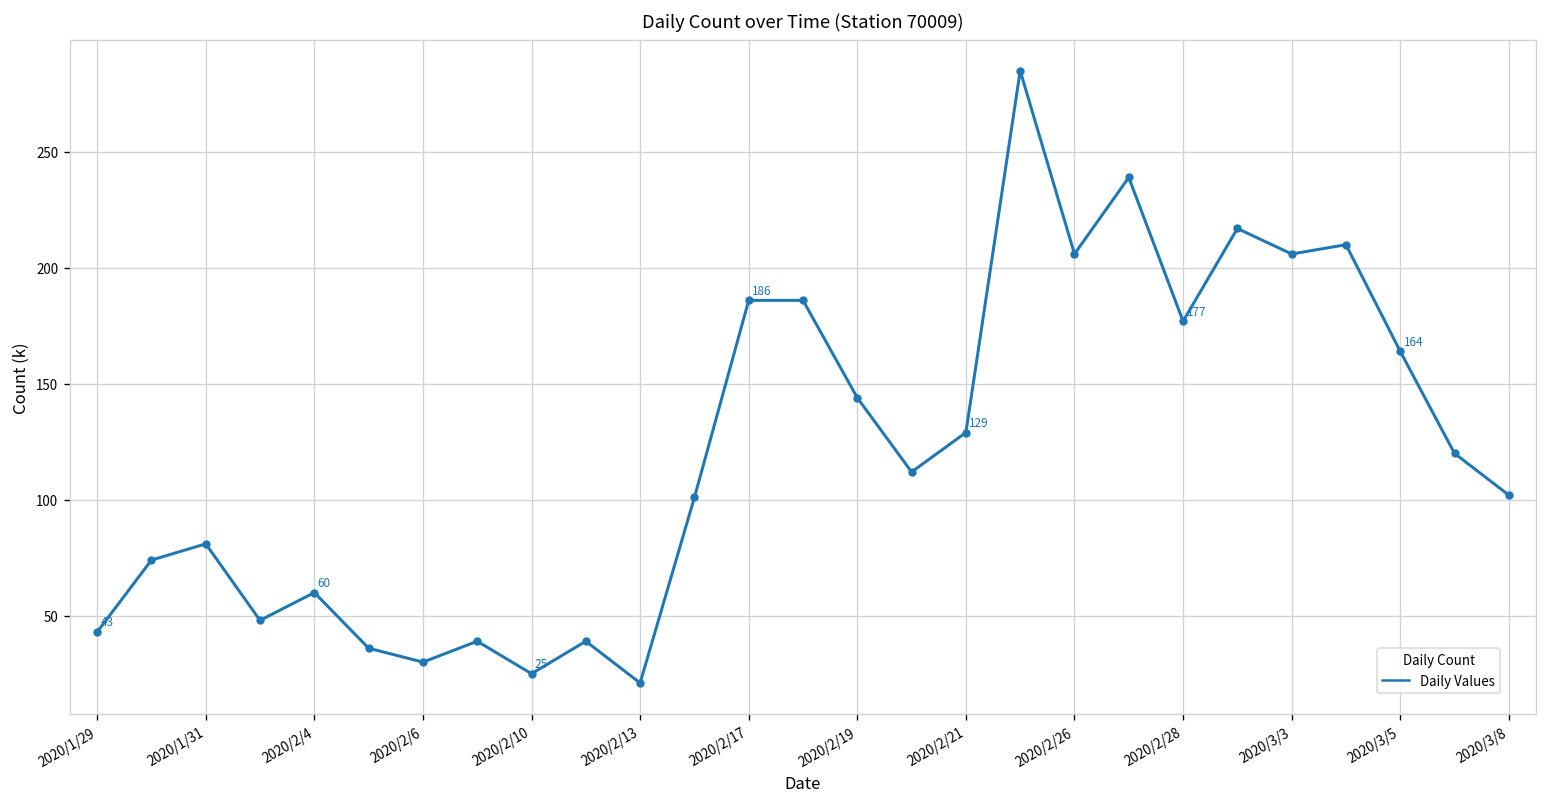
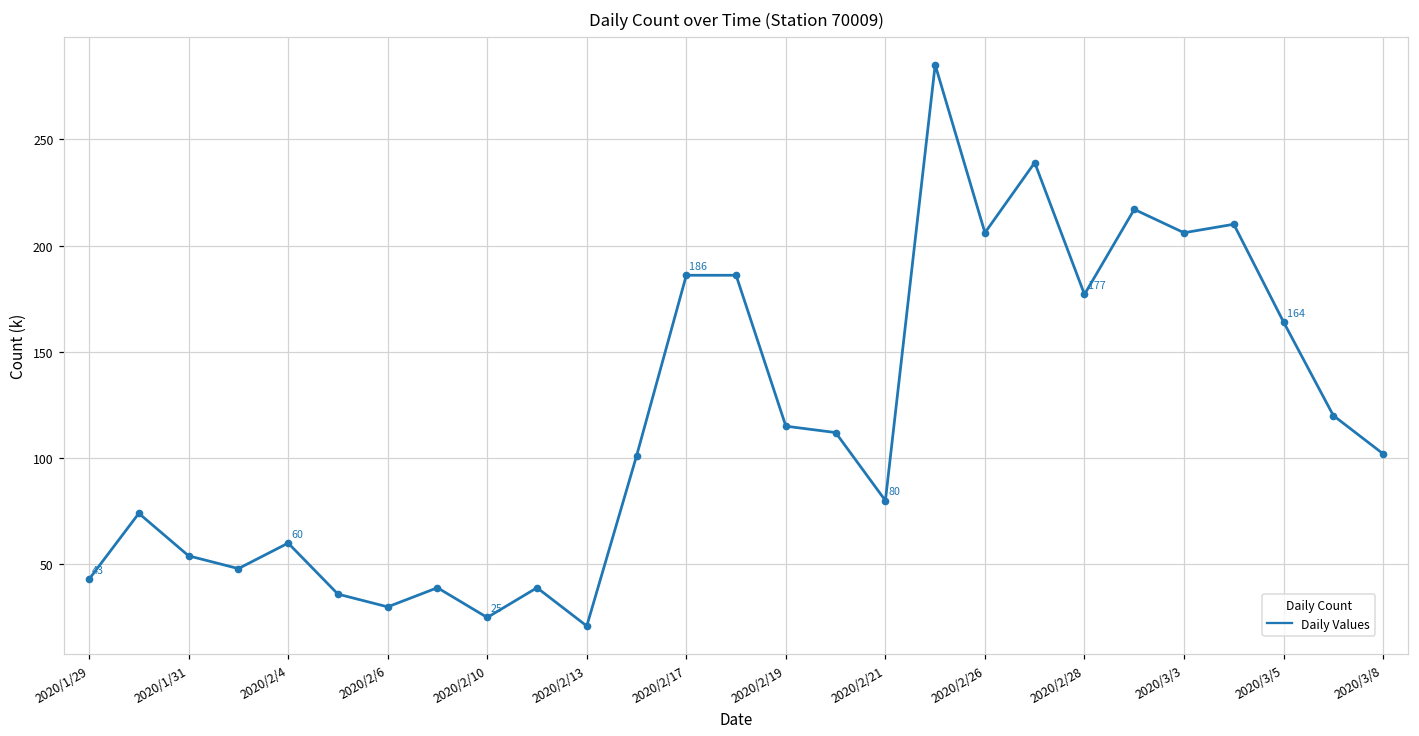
2020/1/31: 81 -> 54
2020/2/19: 144 -> 115
2020/2/21: 129 -> 80
